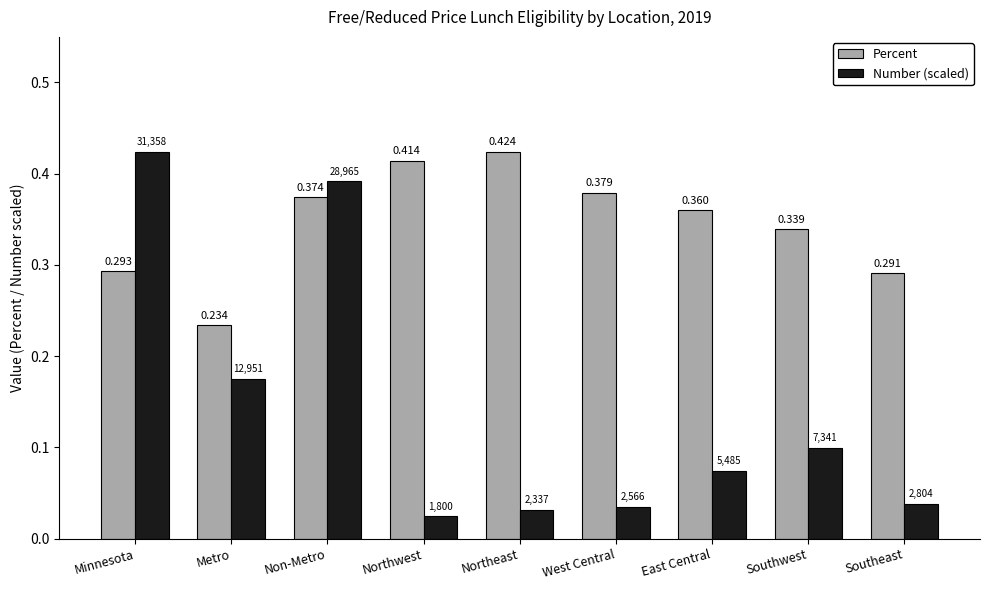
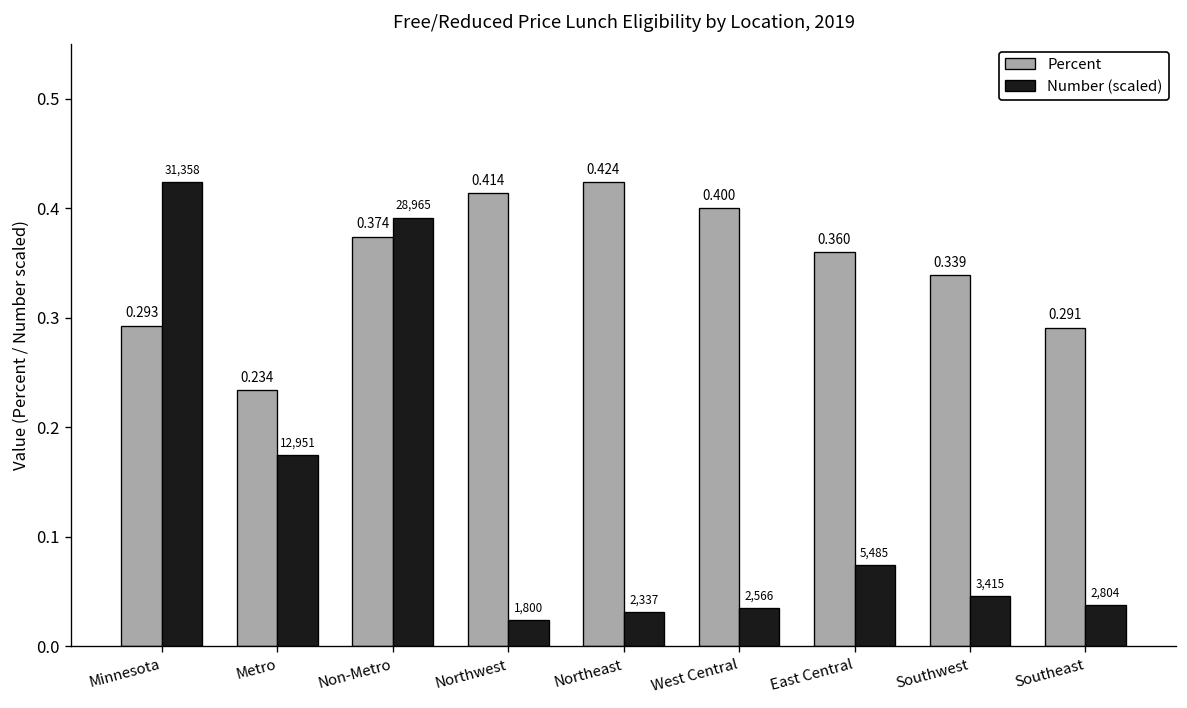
Percent, West Central: 0.379 -> 0.400
Number (scaled), Southwest: 7,341 -> 3,415
